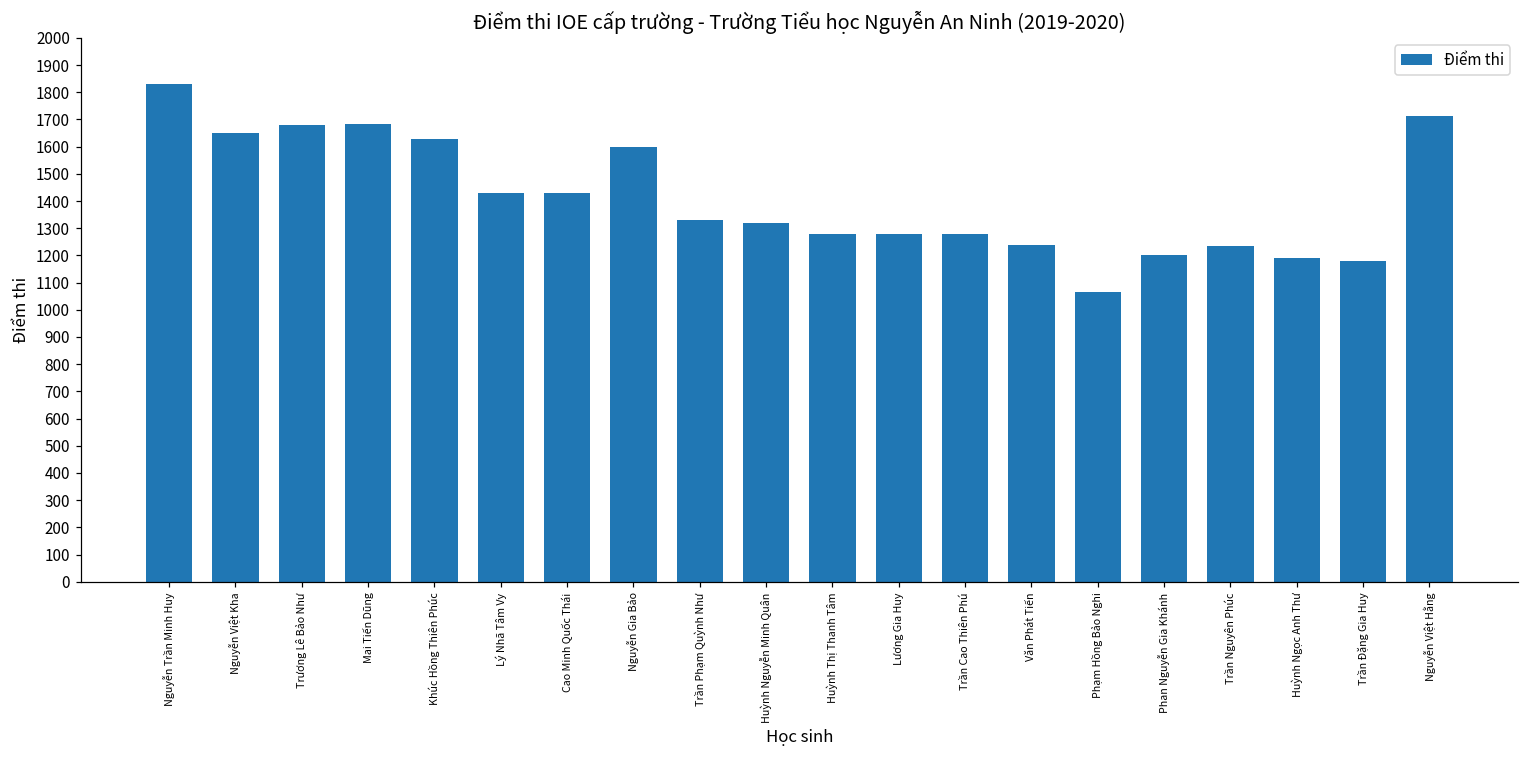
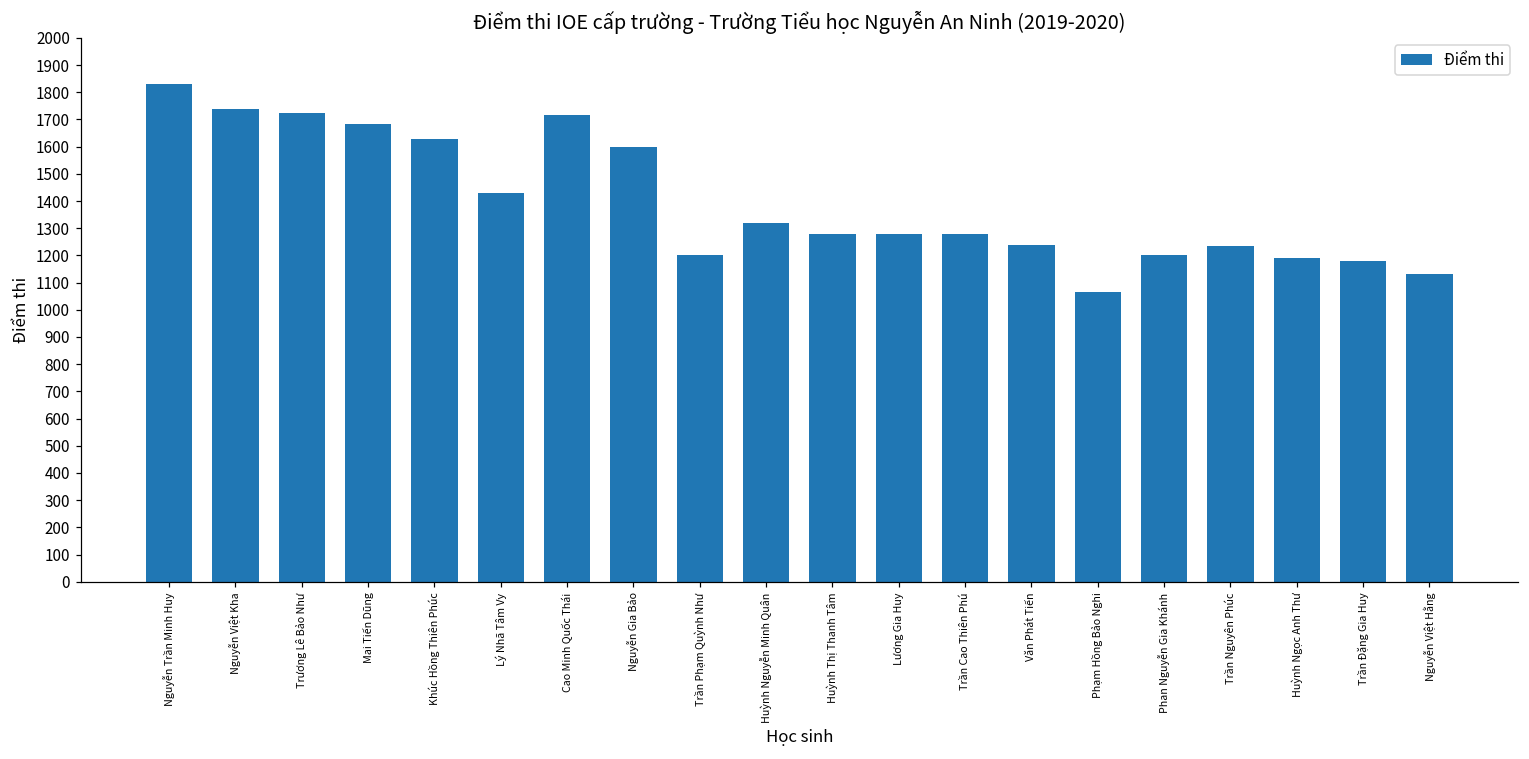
Nguyễn Việt Kha: 1650 -> 1740
Trương Lê Bảo Như: 1680 -> 1720
Cao Minh Quốc Thái: 1430 -> 1720
Trần Phạm Quỳnh Như: 1330 -> 1200
Nguyễn Việt Hằng: 1710 -> 1130
